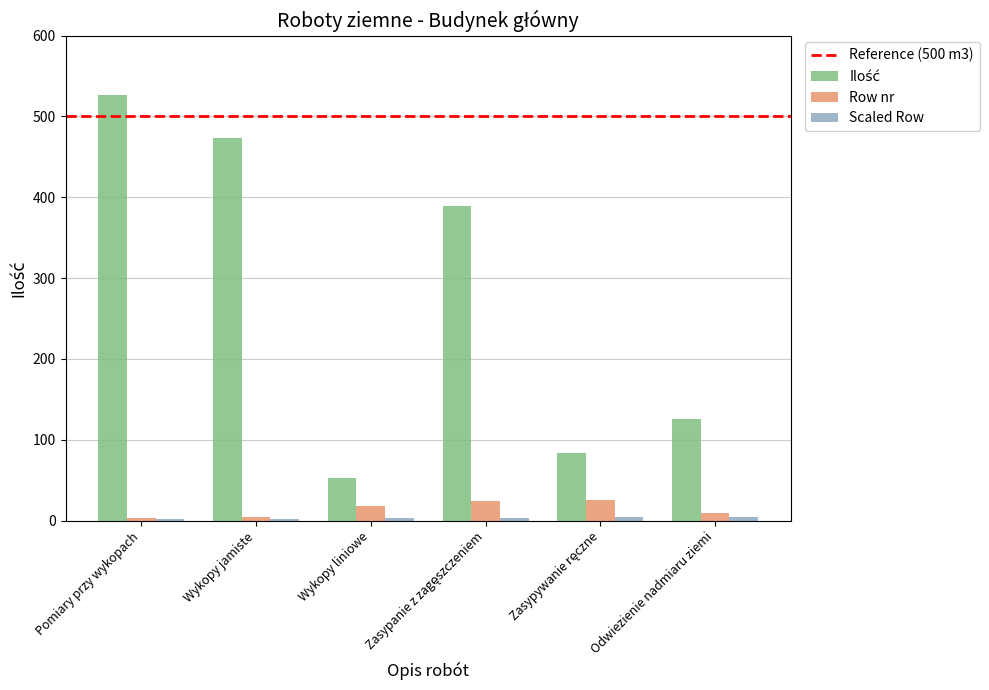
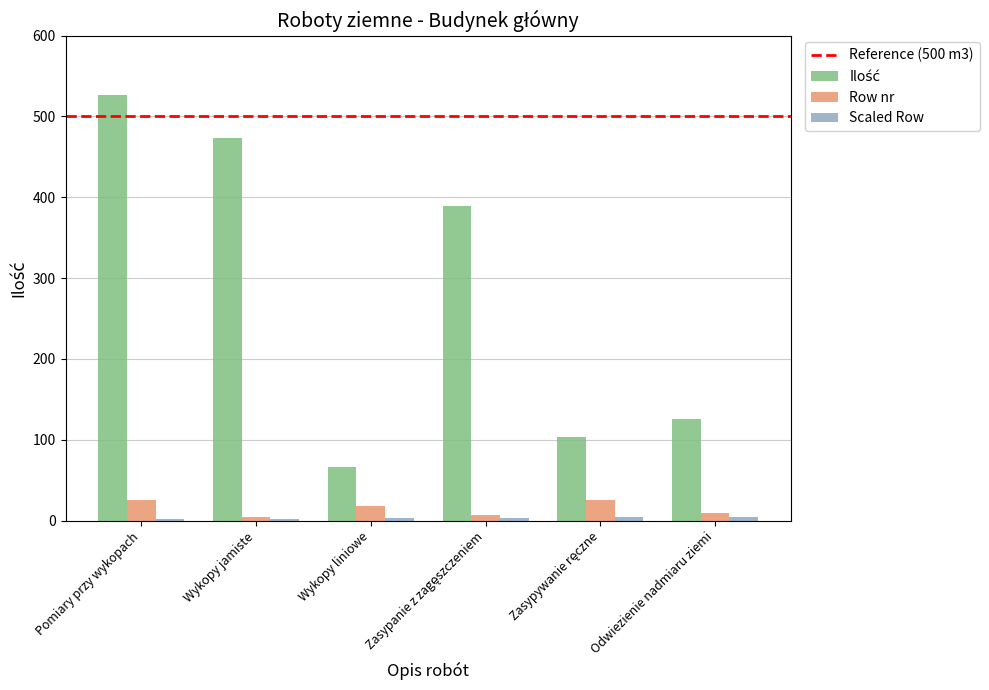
Row nr, Pomiary przy wykopach: 0 -> 30
Ilość, Wykopy liniowe: 50 -> 70
Row nr, Zasypanie z zagęszczeniem: 20 -> 10
Ilość, Zasypywanie ręczne: 80 -> 100
